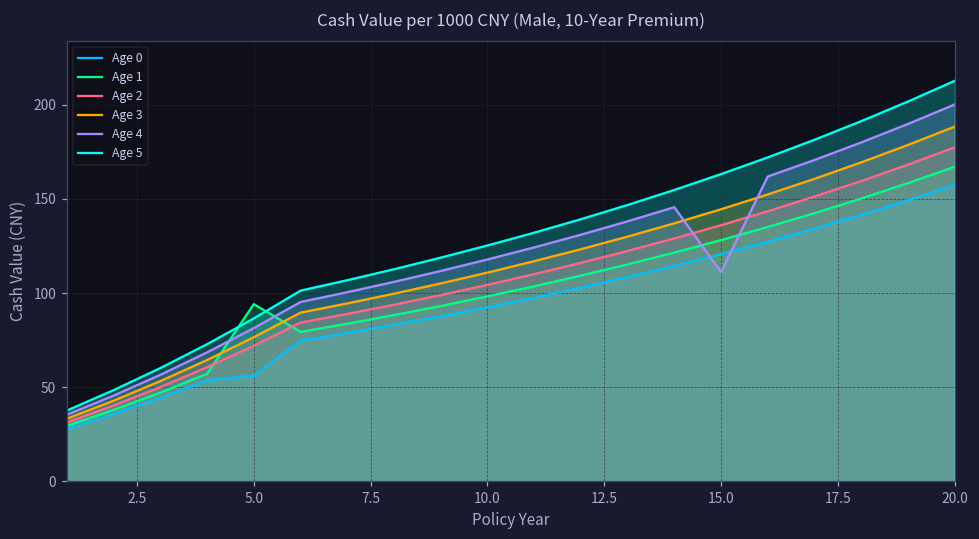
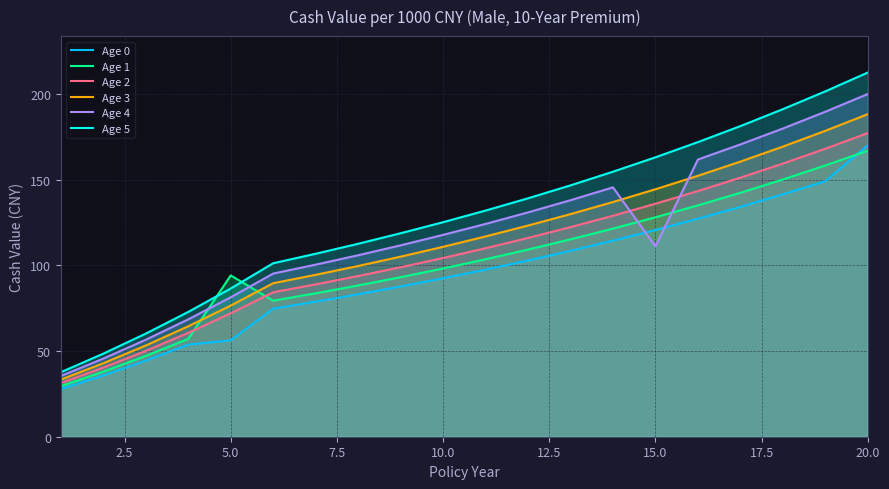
Age 0, 20.0: 157 -> 170
